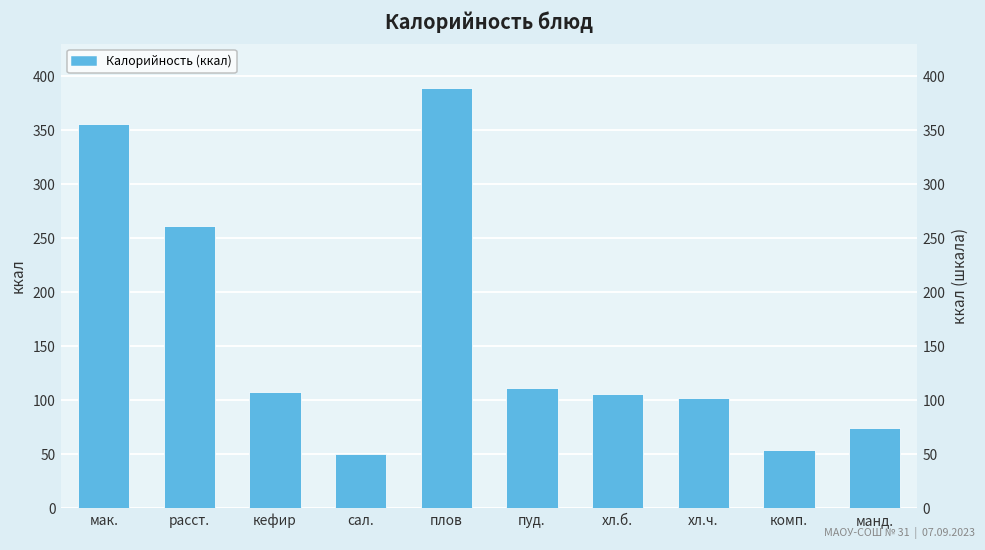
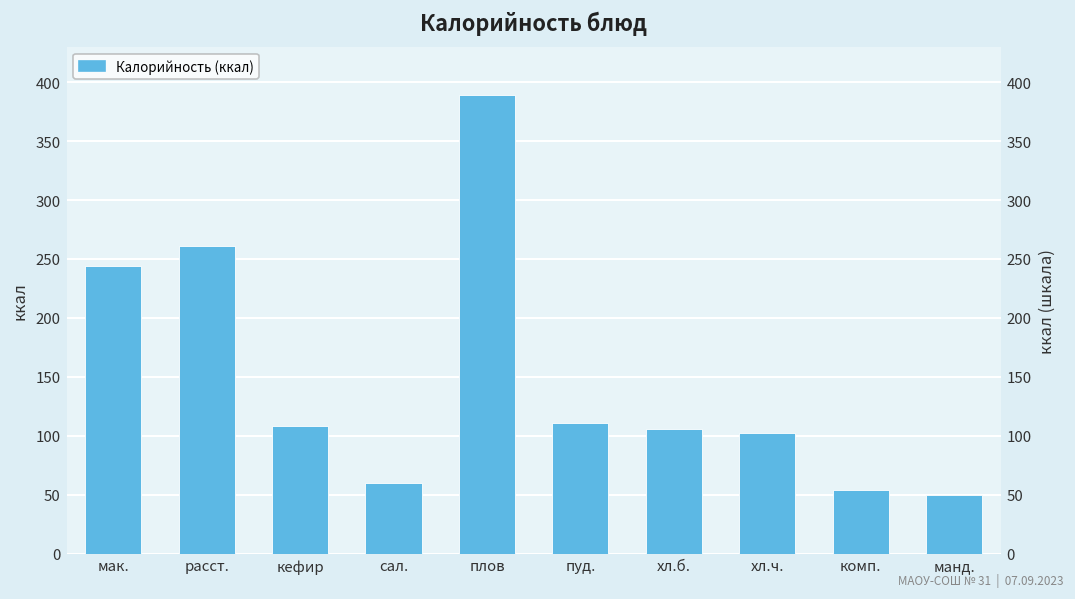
мак.: 360 -> 240
сал.: 50 -> 60
манд.: 70 -> 50
